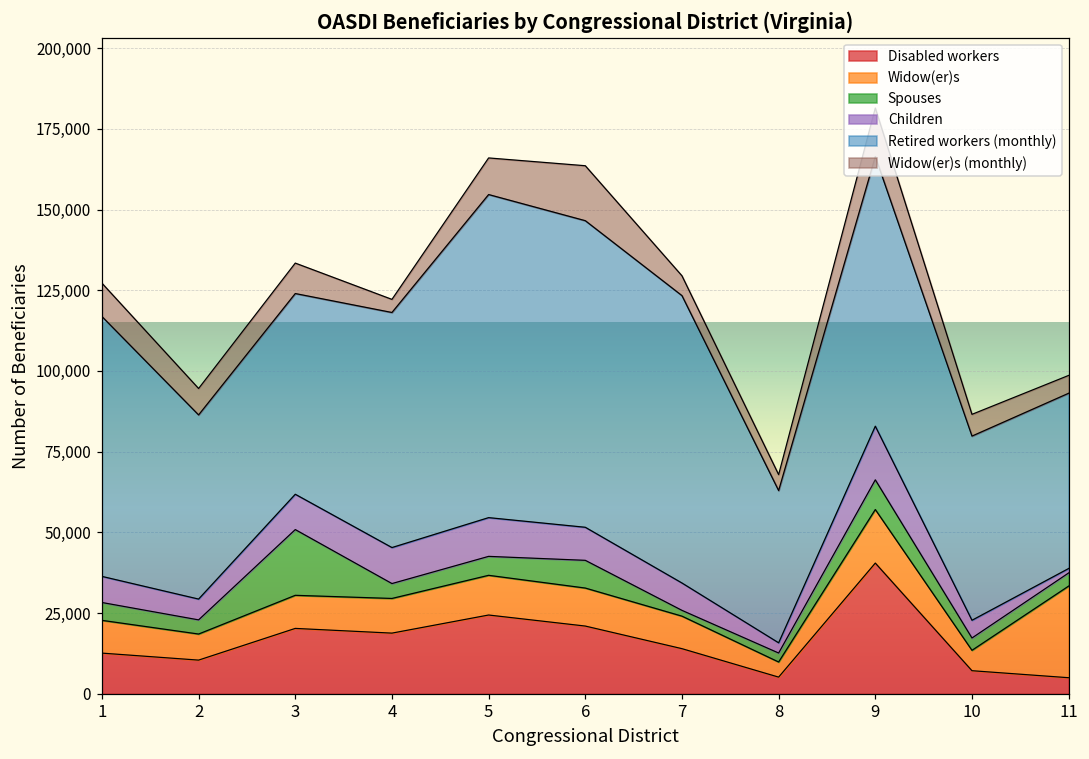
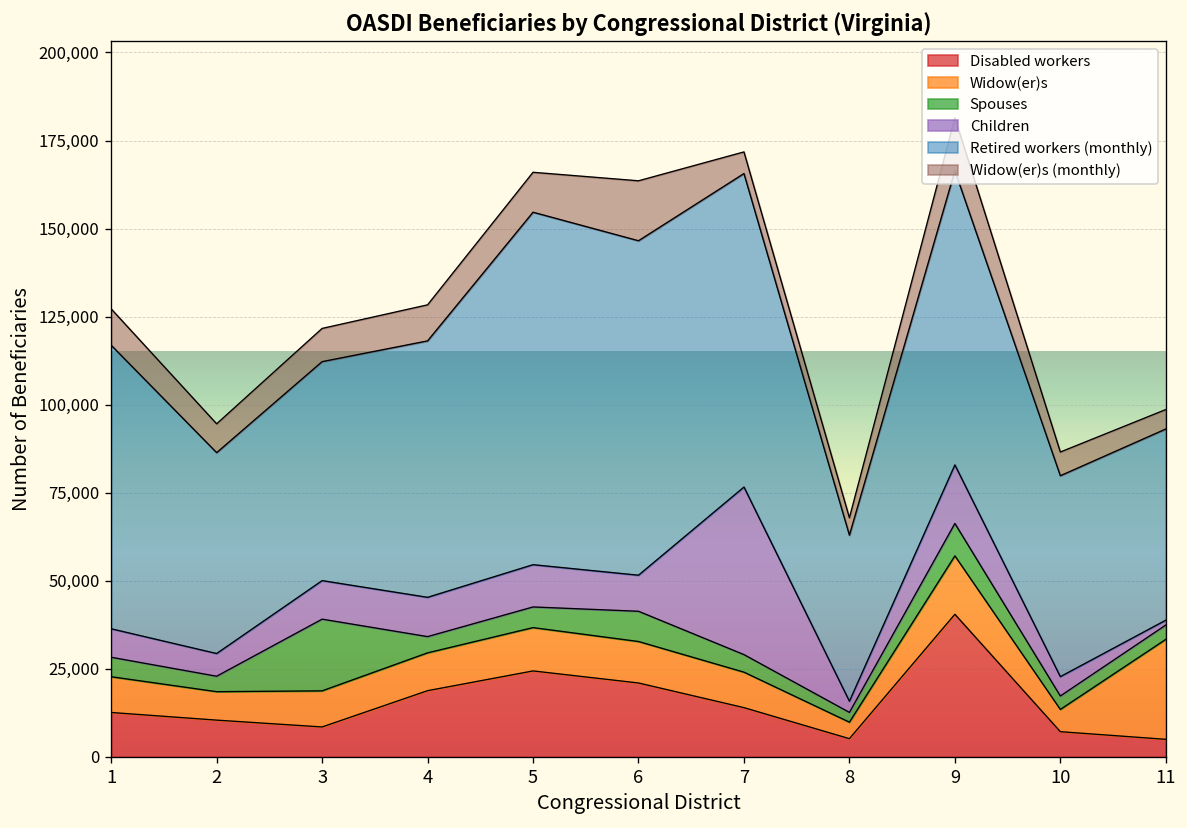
Disabled workers, 3: 20,000 -> 8,000
Widow(er)s (monthly), 4: 4,000 -> 10,000
Spouses, 7: 2,000 -> 5,000
Children, 7: 8,000 -> 48,000
